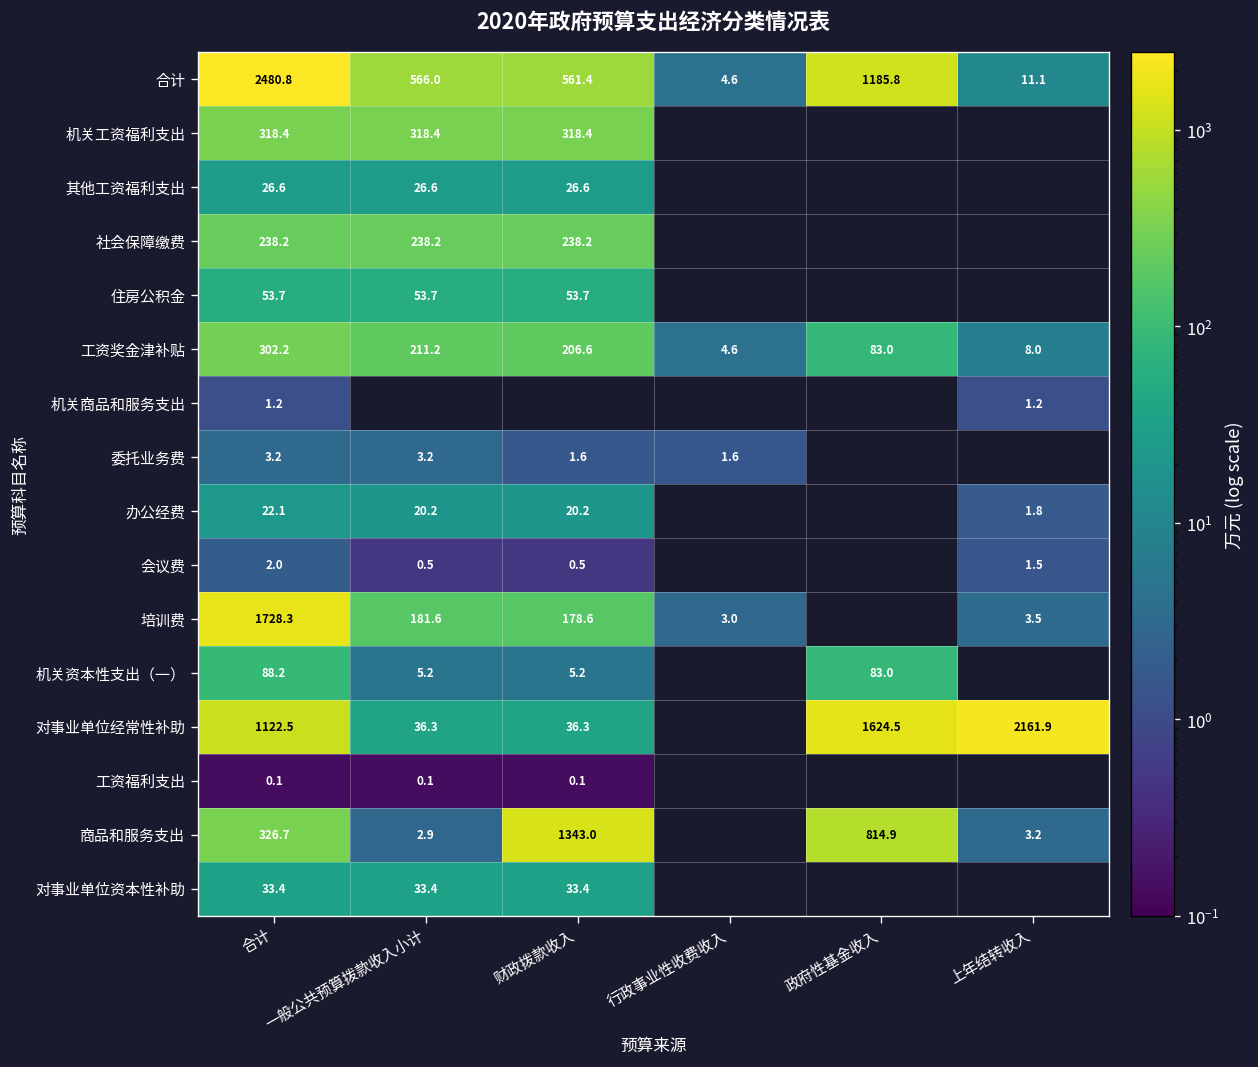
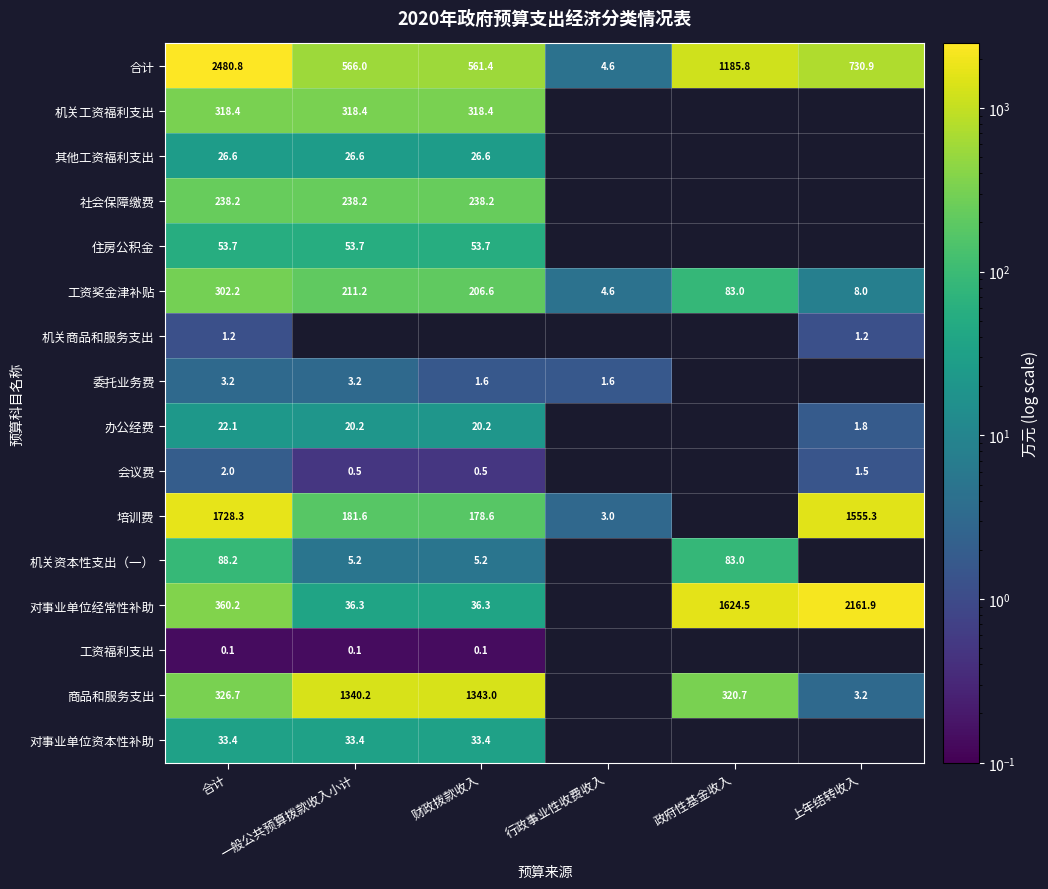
合计, 上年结转收入: 11.1 -> 730.9
培训费, 上年结转收入: 3.5 -> 1555.3
对事业单位经常性补助, 合计: 1122.5 -> 360.2
商品和服务支出, 一般公共预算拨款收入小计: 2.9 -> 1340.2
商品和服务支出, 政府性基金收入: 814.9 -> 320.7
